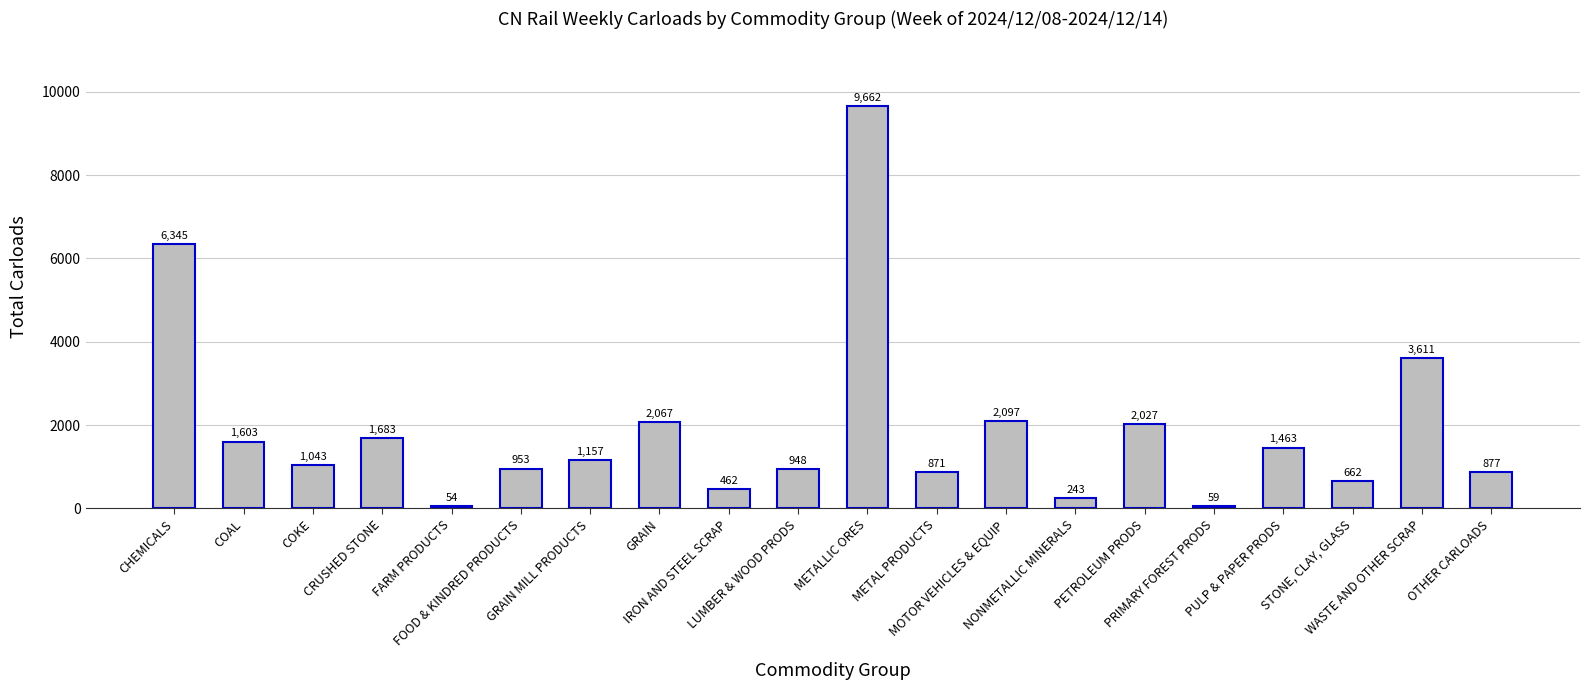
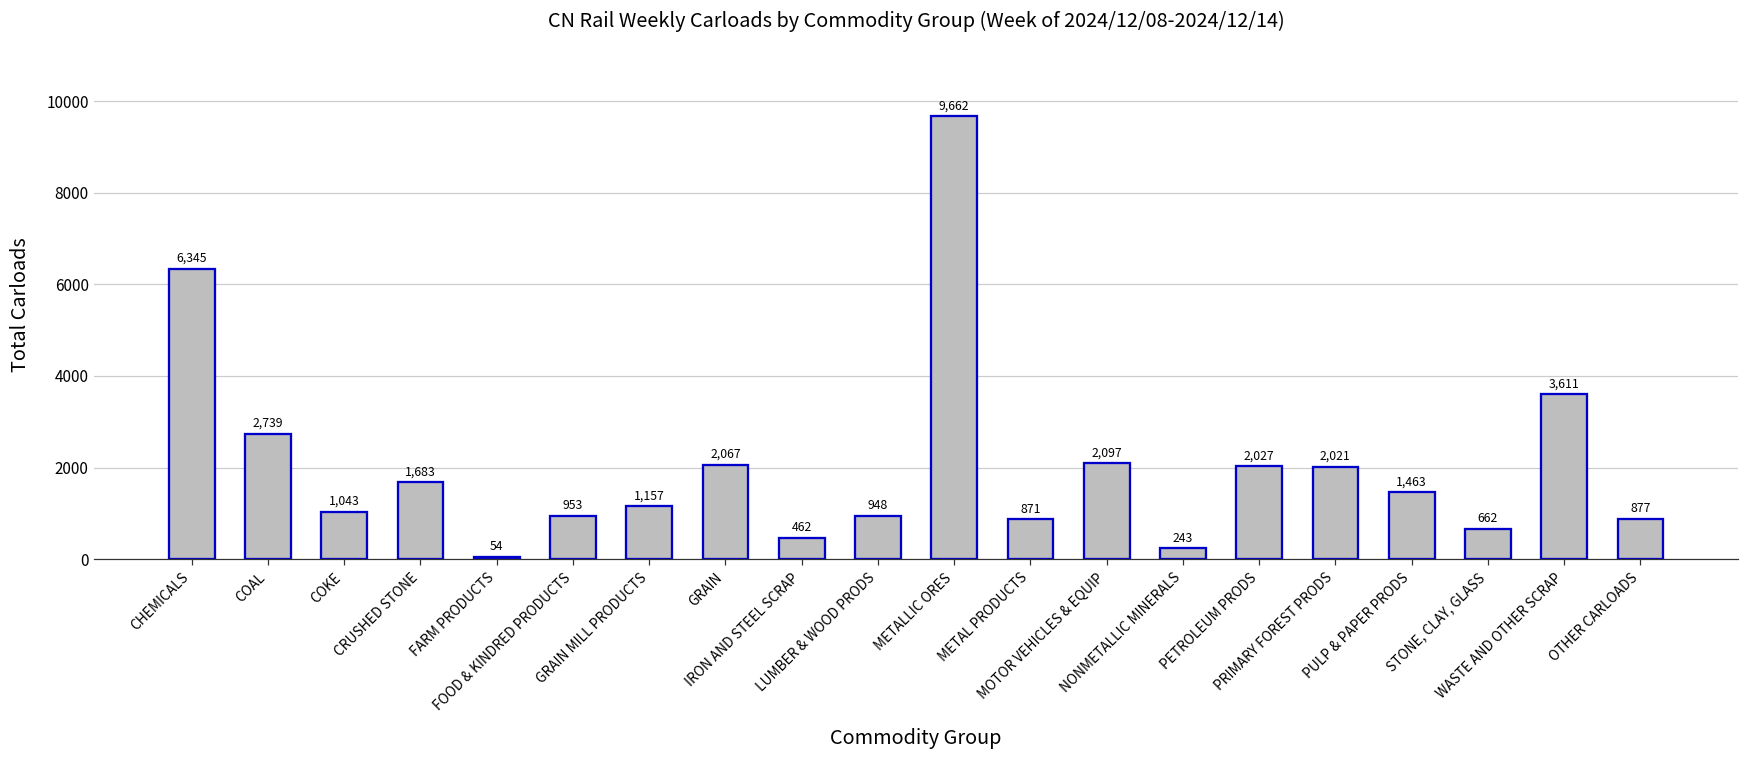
COAL: 1,603 -> 2,739
PRIMARY FOREST PRODS: 59 -> 2,021
